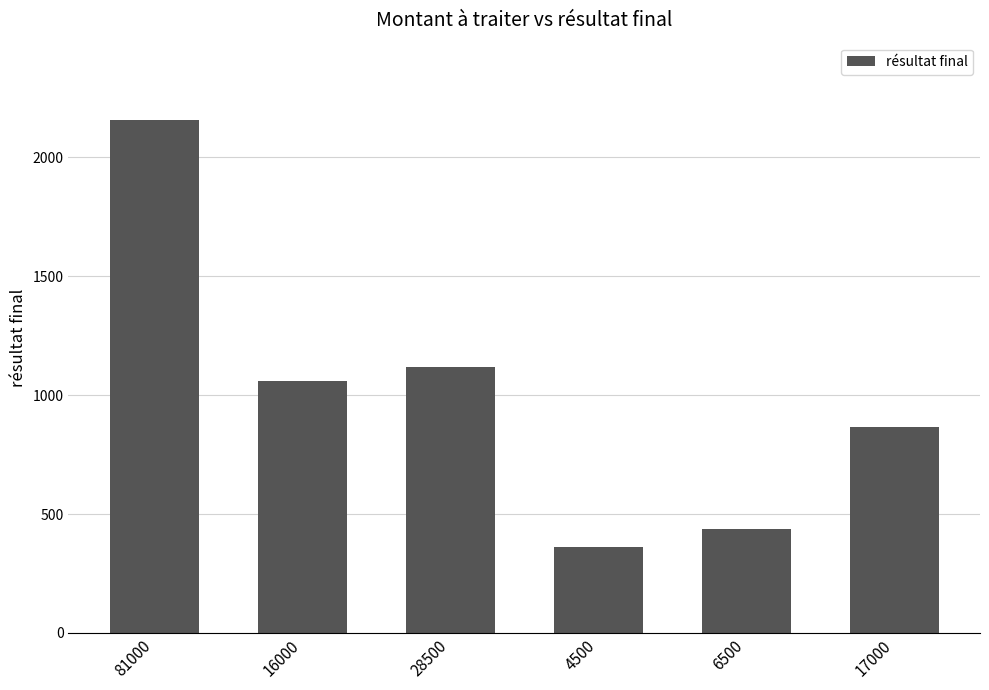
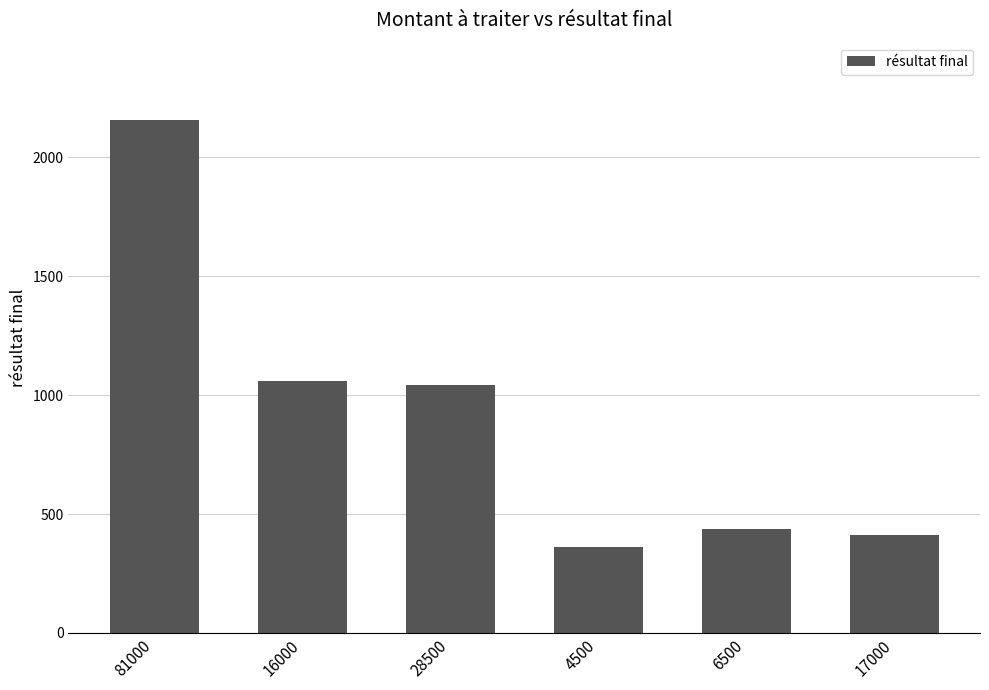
28500: 1120 -> 1040
17000: 870 -> 410
